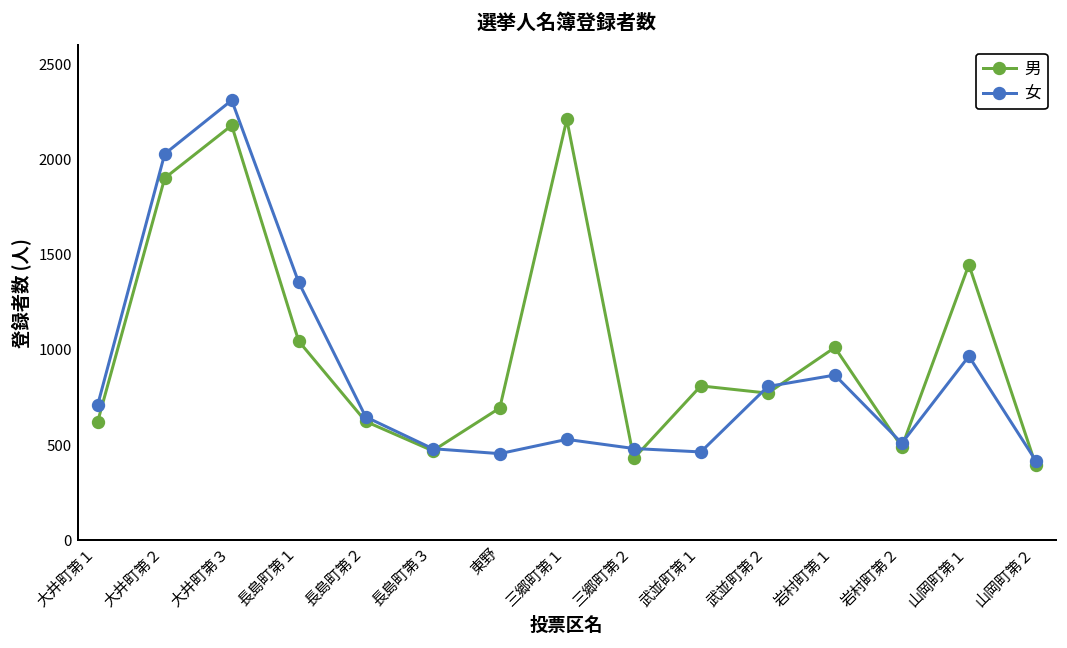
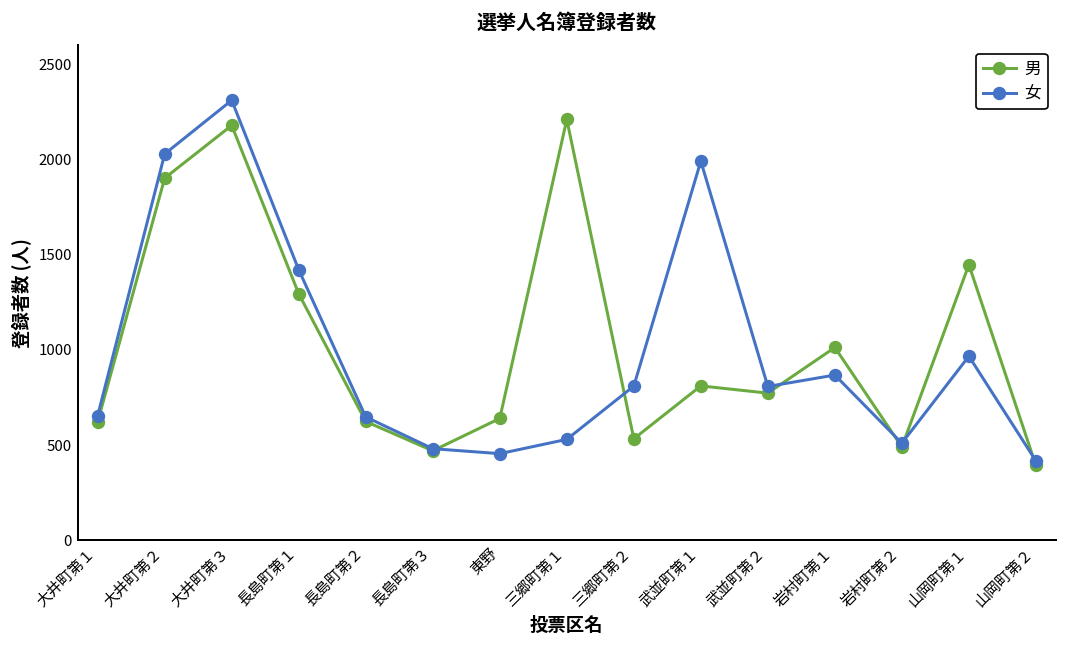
女, 大井町第１: 710 -> 660
男, 長島町第１: 1050 -> 1300
女, 長島町第１: 1360 -> 1420
男, 東野: 700 -> 640
男, 三郷町第２: 430 -> 530
女, 三郷町第２: 480 -> 810
女, 武並町第１: 460 -> 1990
